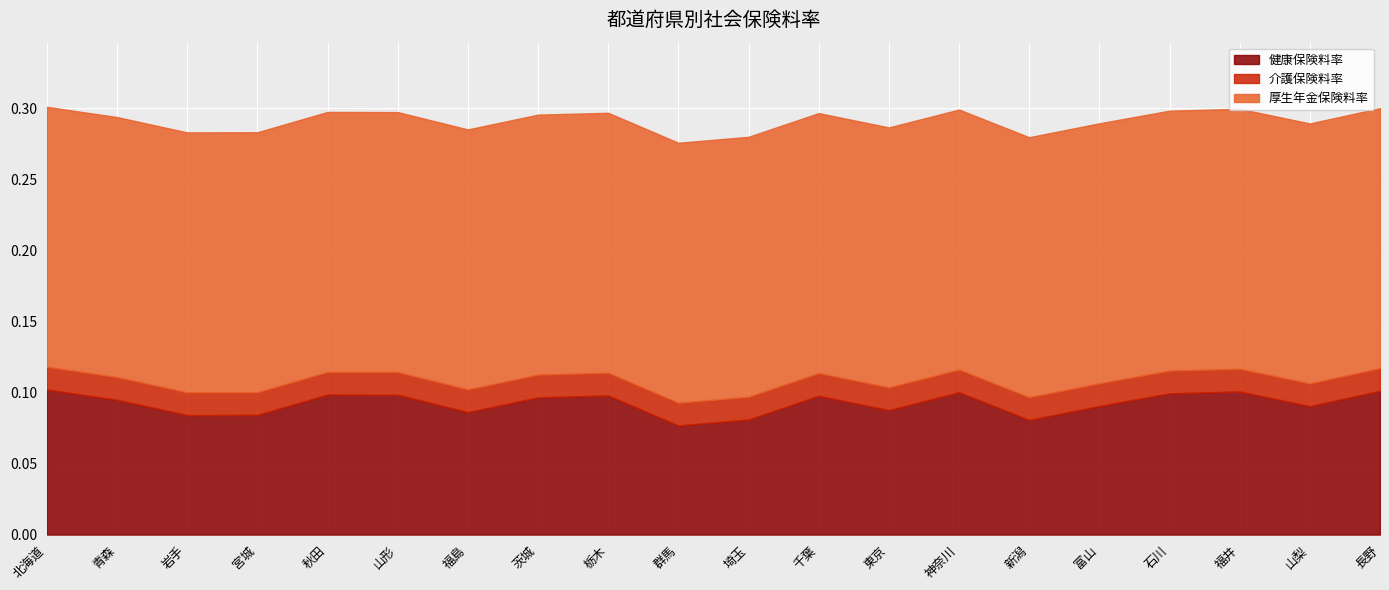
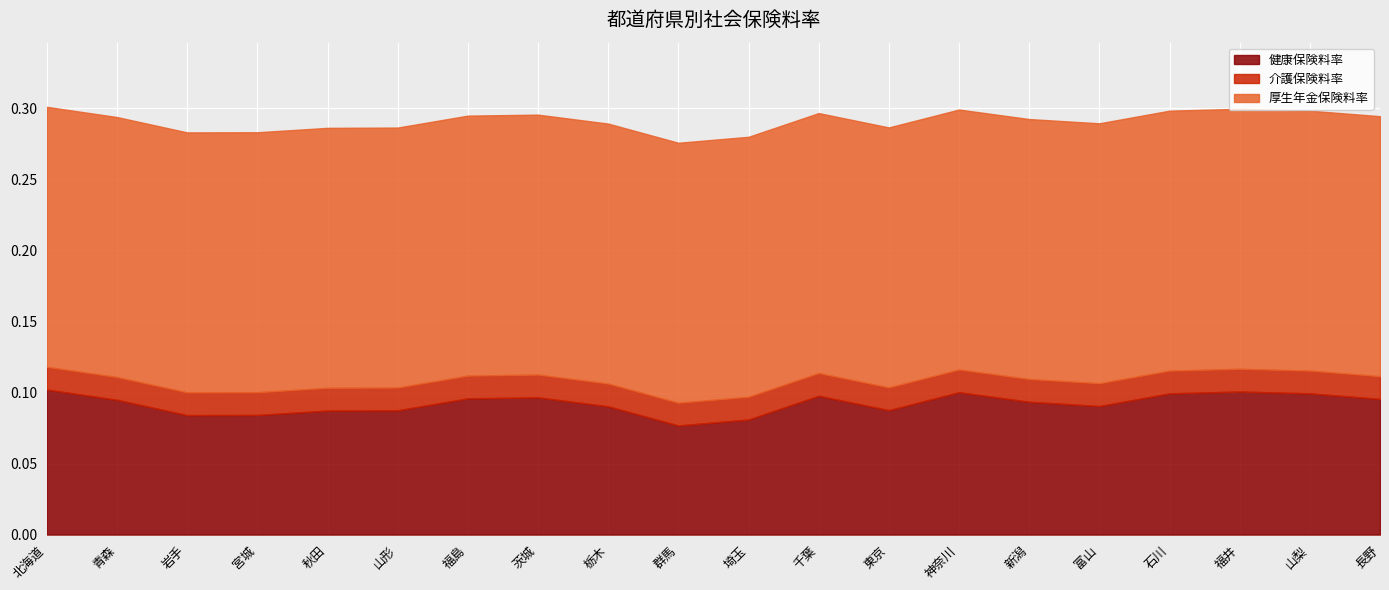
健康保険料率, 秋田: 0.099 -> 0.087
健康保険料率, 山形: 0.098 -> 0.088
健康保険料率, 福島: 0.086 -> 0.096
健康保険料率, 栃木: 0.098 -> 0.090
健康保険料率, 新潟: 0.081 -> 0.094
健康保険料率, 山梨: 0.090 -> 0.099
健康保険料率, 長野: 0.101 -> 0.096
